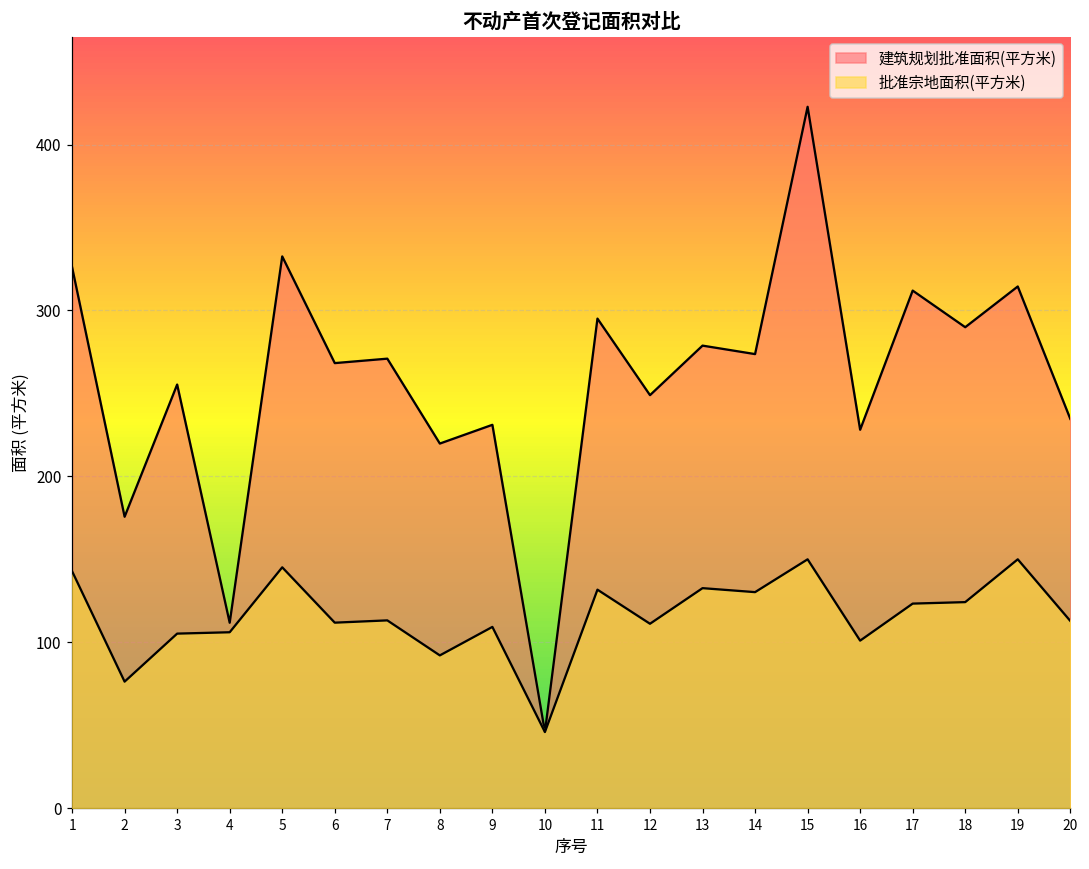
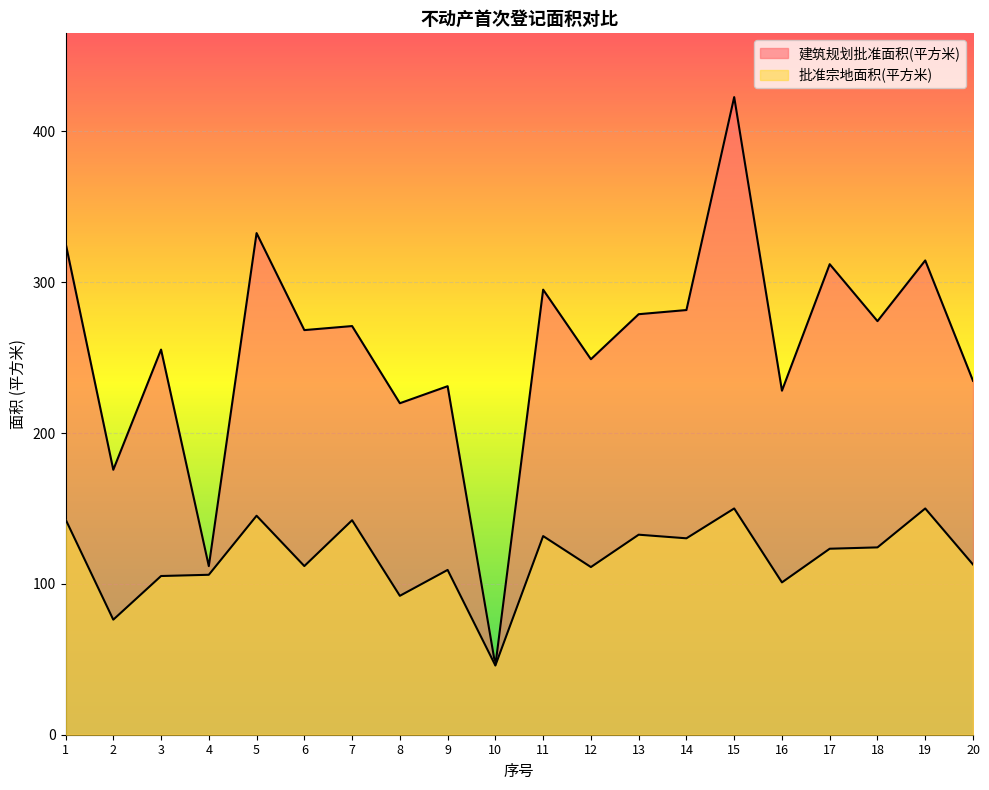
批准宗地面积(平方米), 7: 113 -> 142
建筑规划批准面积(平方米), 14: 274 -> 282
建筑规划批准面积(平方米), 18: 290 -> 274
